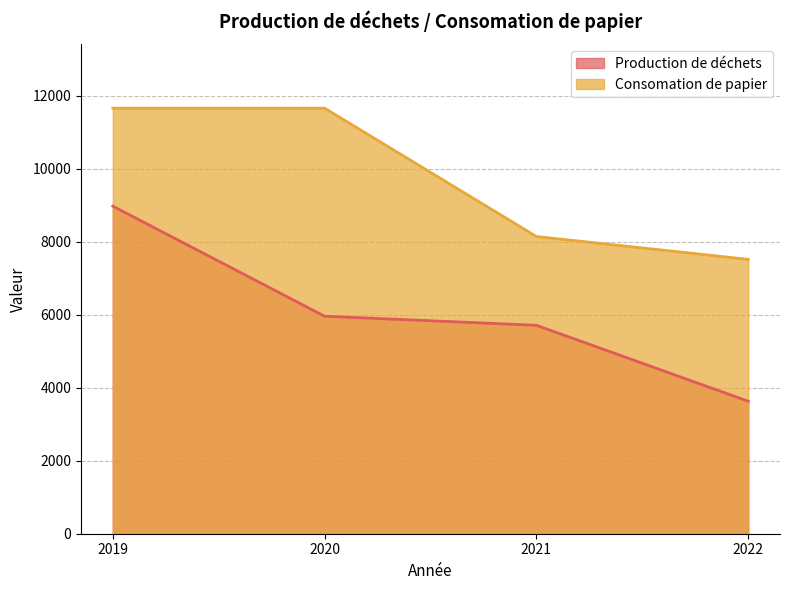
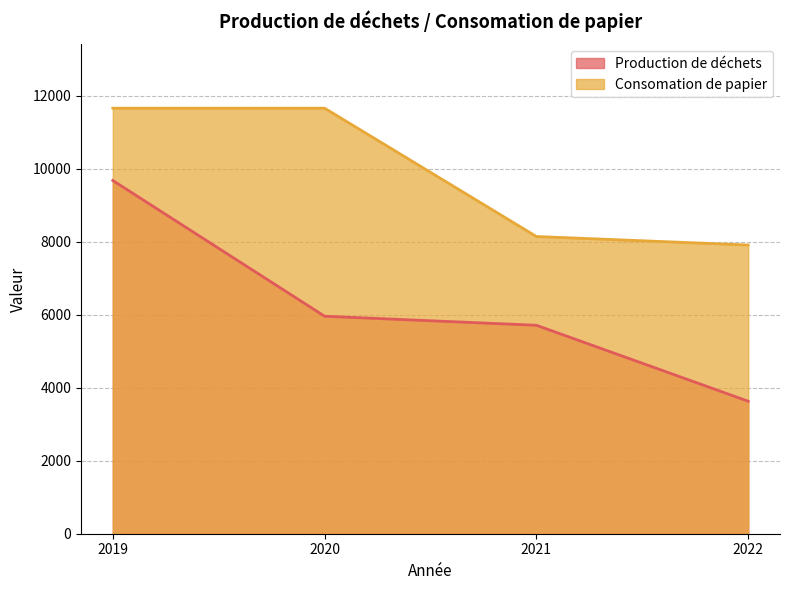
Production de déchets, 2019: 9000 -> 9700
Consomation de papier, 2022: 7500 -> 7900
